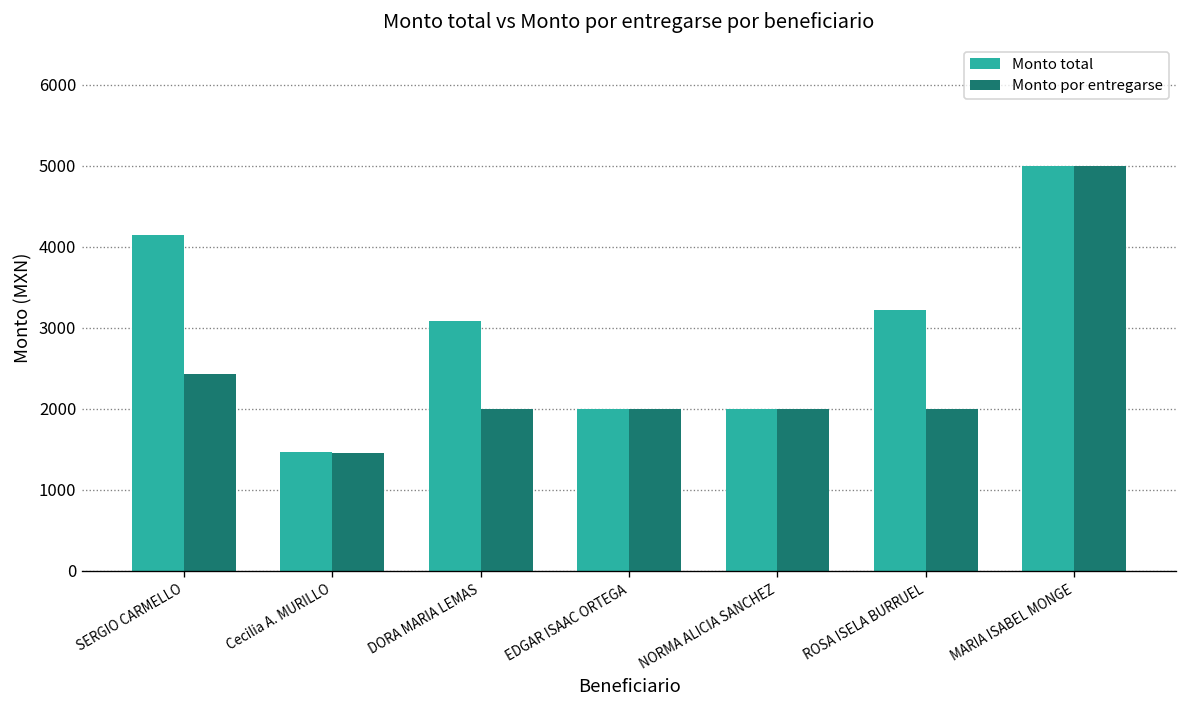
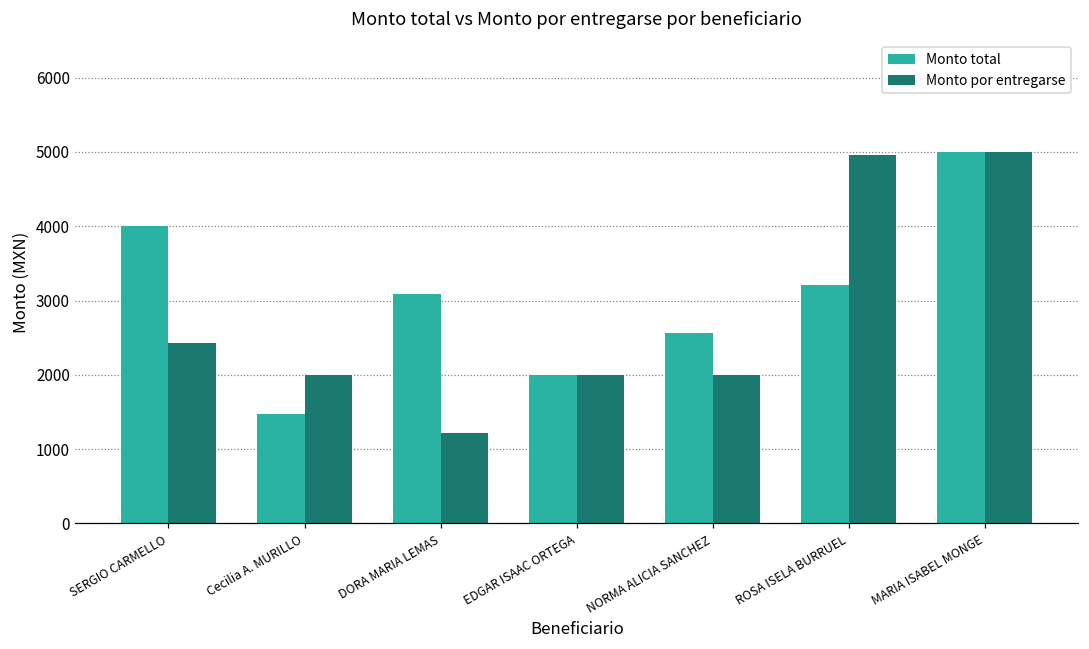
Monto total, SERGIO CARMELLO: 4100 -> 4000
Monto por entregarse, Cecilia A. MURILLO: 1500 -> 2000
Monto por entregarse, DORA MARIA LEMAS: 2000 -> 1200
Monto total, NORMA ALICIA SANCHEZ: 2000 -> 2600
Monto por entregarse, ROSA ISELA BURRUEL: 2000 -> 5000
